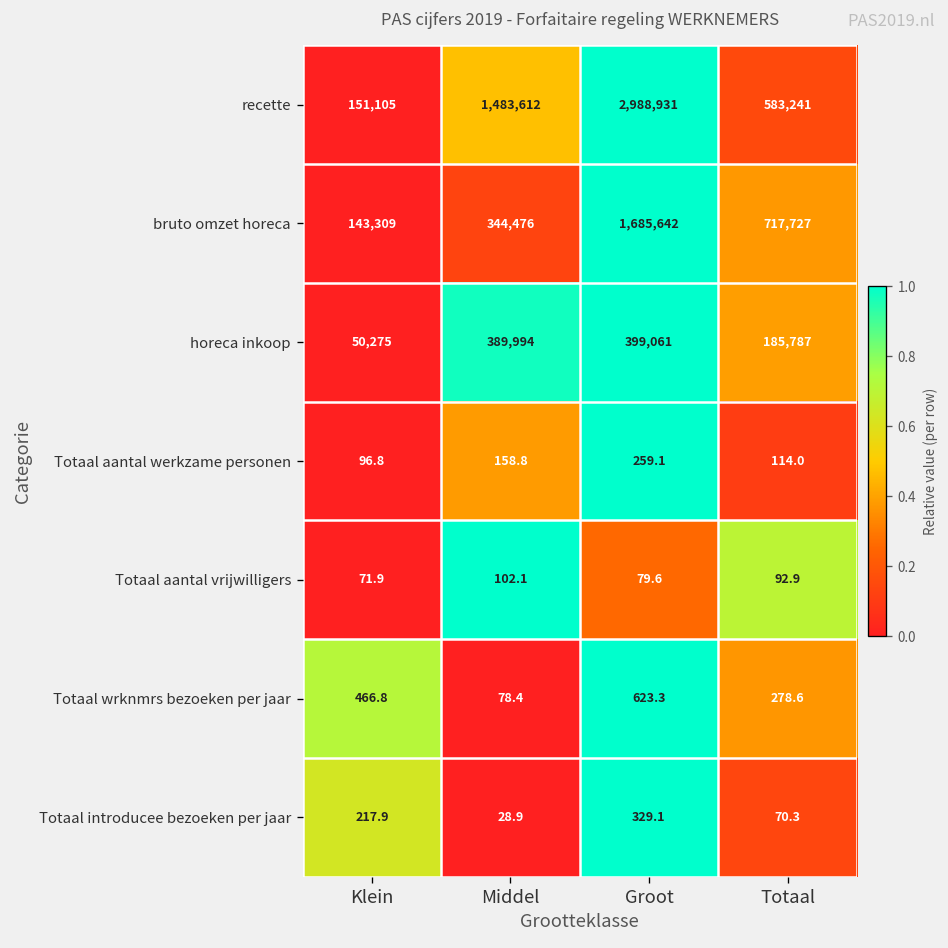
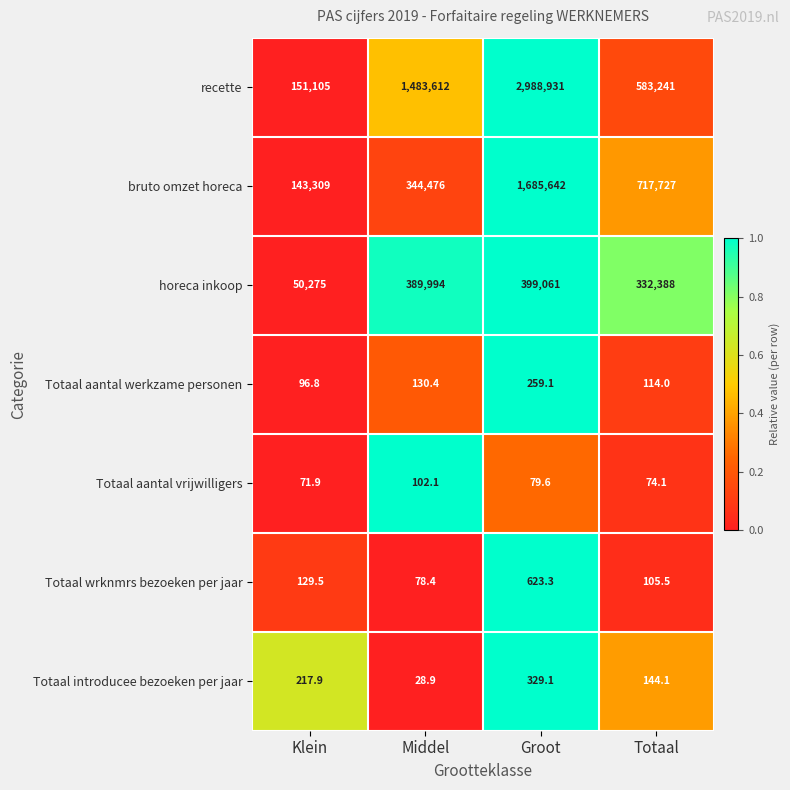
horeca inkoop, Totaal: 185,787 -> 332,388
Totaal aantal werkzame personen, Middel: 158.8 -> 130.4
Totaal aantal vrijwilligers, Totaal: 92.9 -> 74.1
Totaal wrknmrs bezoeken per jaar, Klein: 466.8 -> 129.5
Totaal wrknmrs bezoeken per jaar, Totaal: 278.6 -> 105.5
Totaal introducee bezoeken per jaar, Totaal: 70.3 -> 144.1
